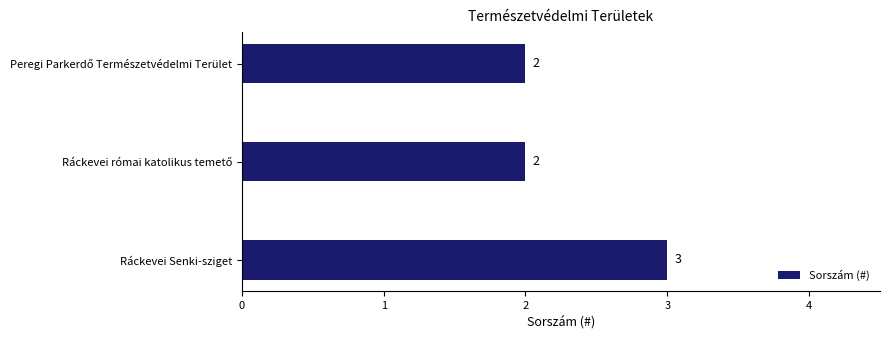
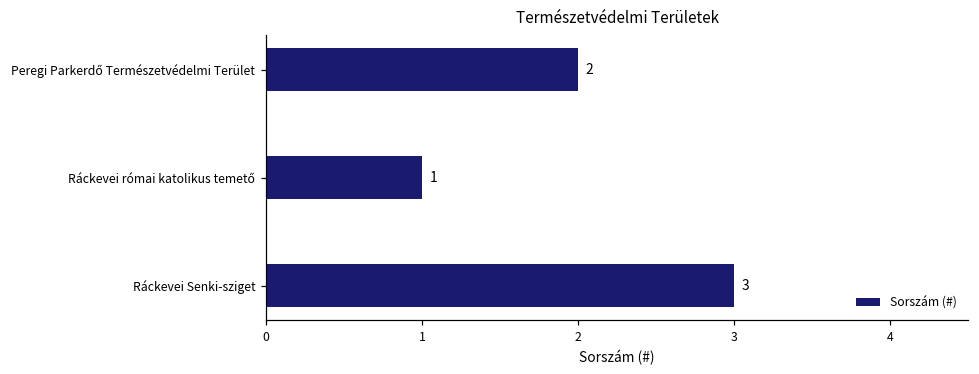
Ráckevei római katolikus temető: 2 -> 1
